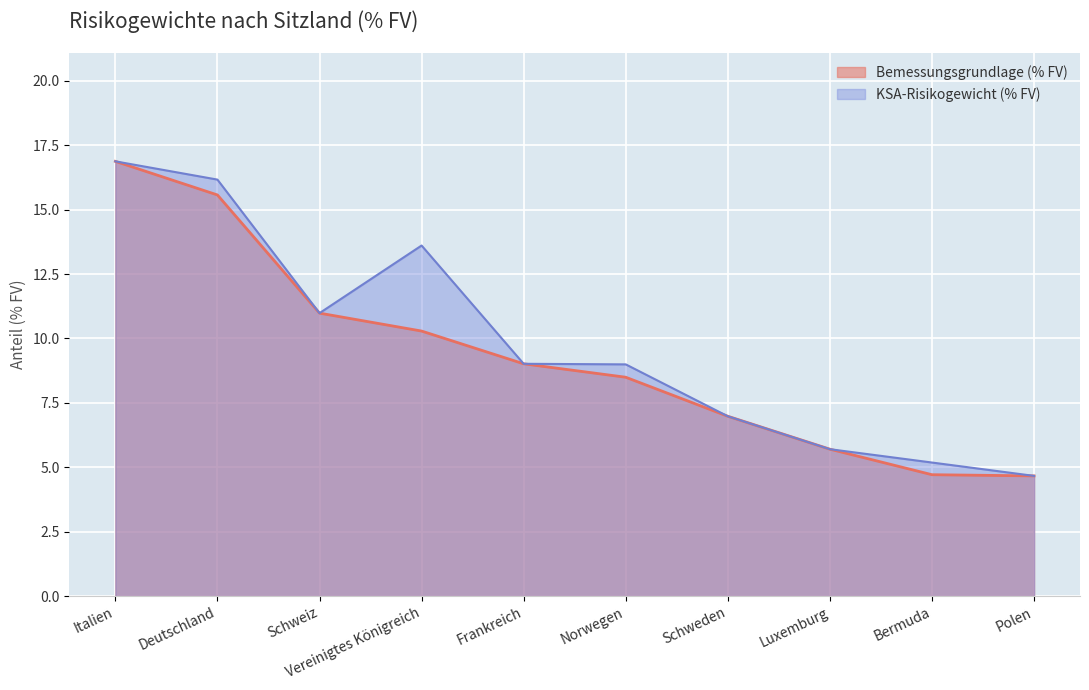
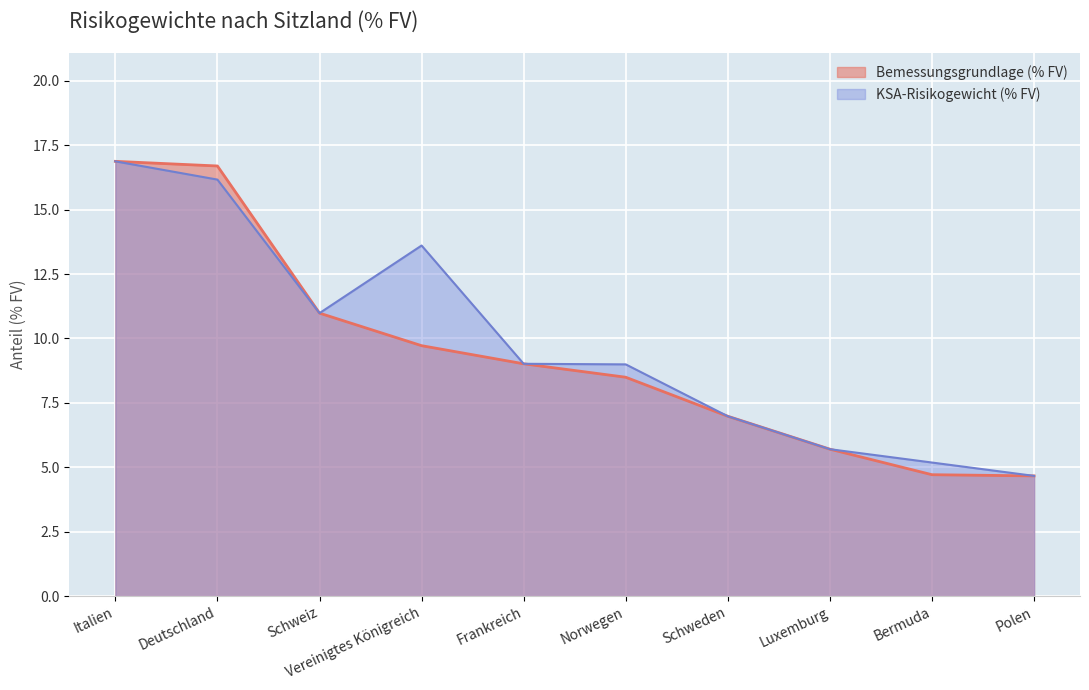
Bemessungsgrundlage (% FV), Deutschland: 15.6 -> 16.7
Bemessungsgrundlage (% FV), Vereinigtes Königreich: 10.3 -> 9.7
